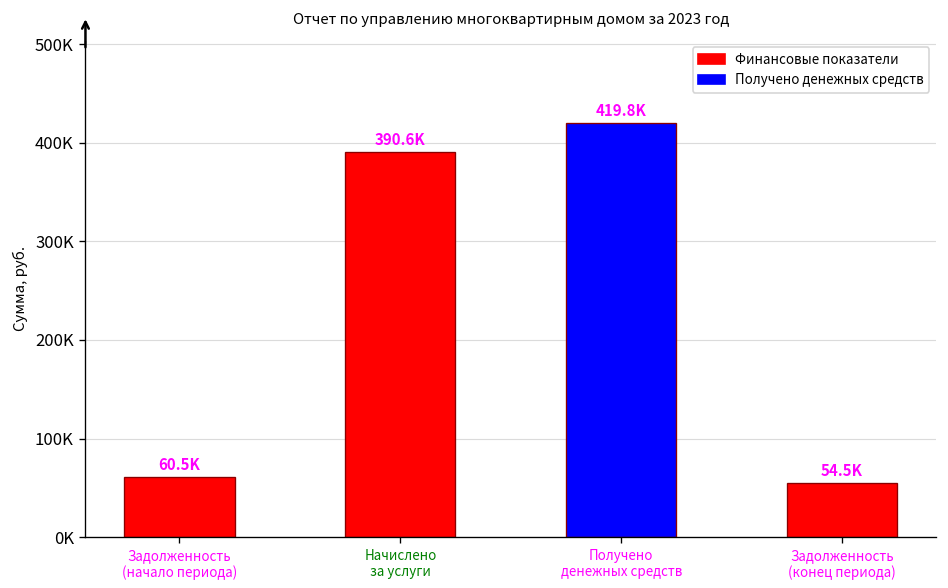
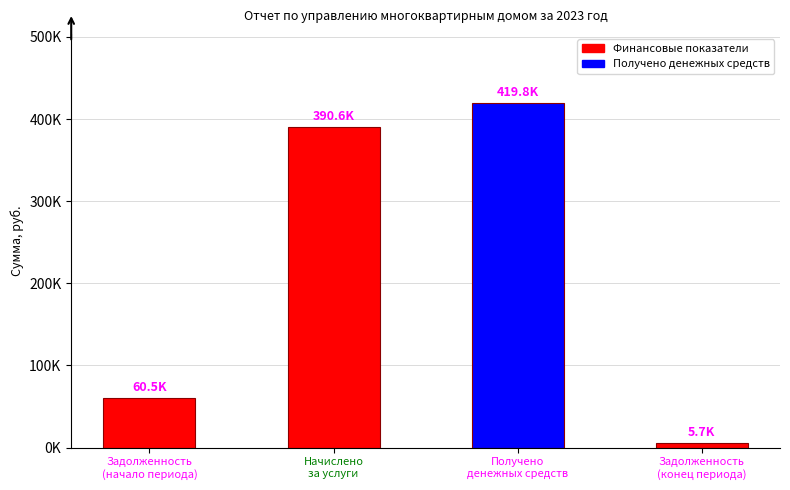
Задолженность (конец периода): 54.5K -> 5.7K
